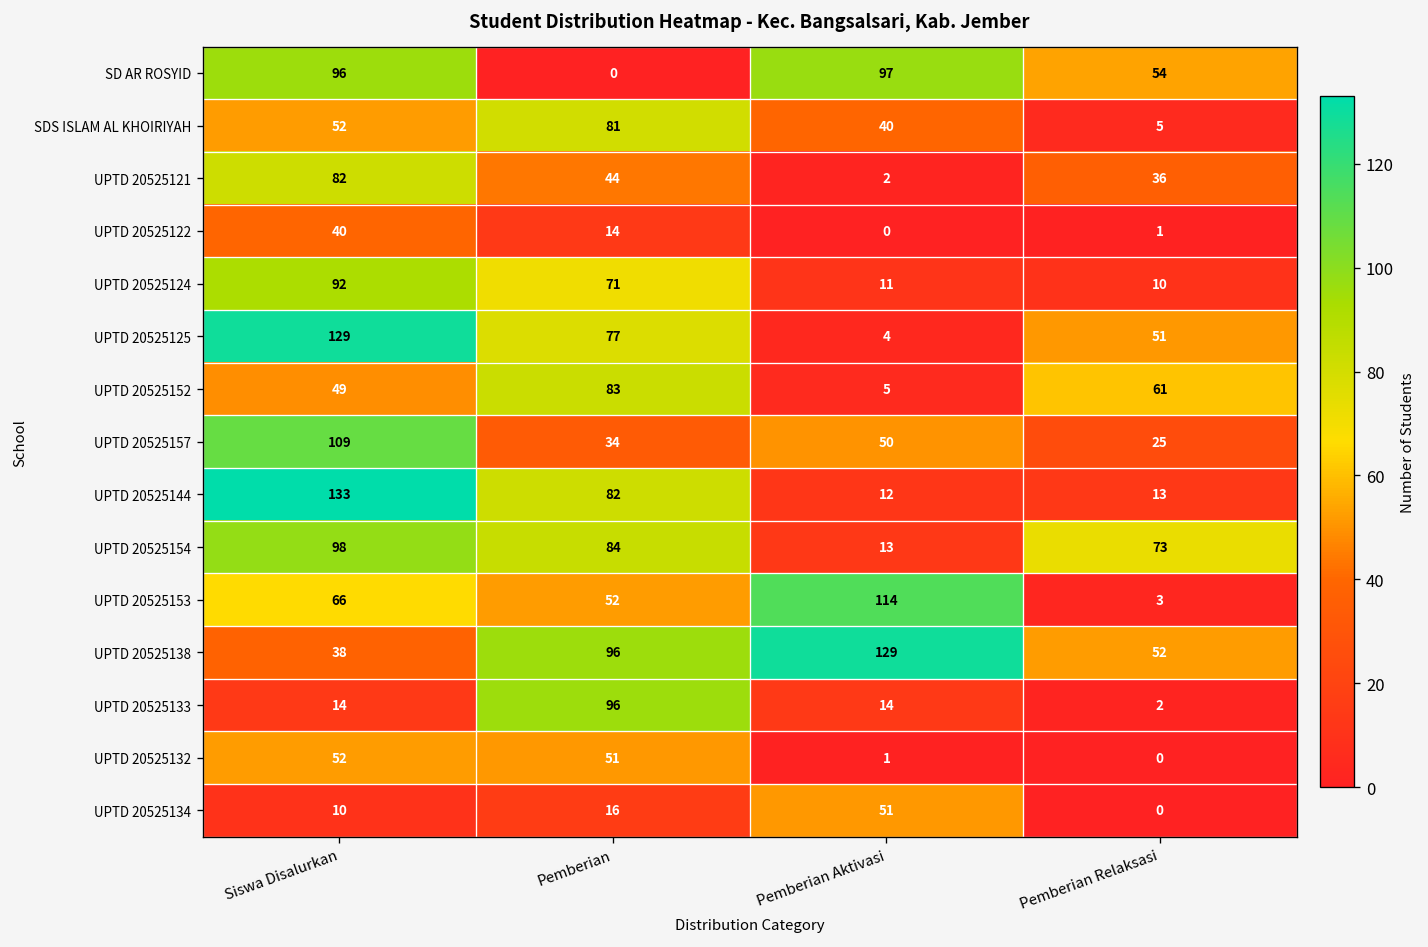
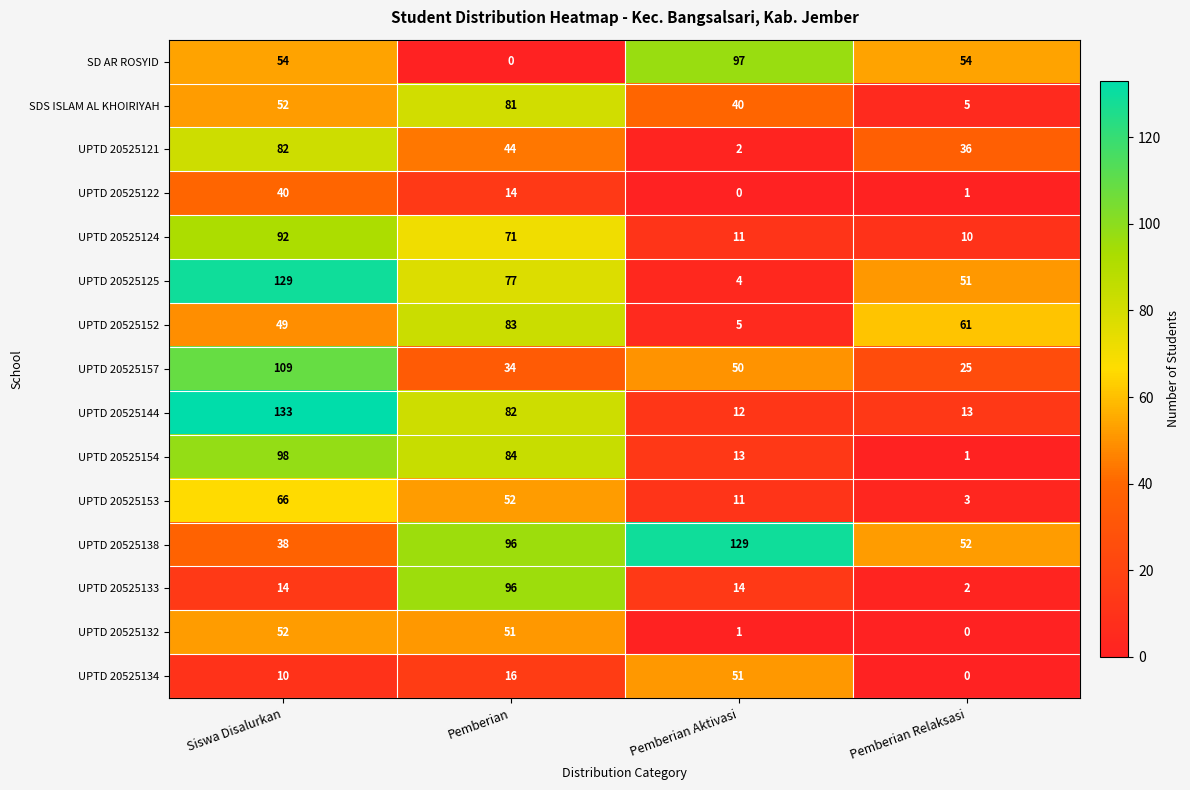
SD AR ROSYID, Siswa Disalurkan: 96 -> 54
UPTD 20525154, Pemberian Relaksasi: 73 -> 1
UPTD 20525153, Pemberian Aktivasi: 114 -> 11
